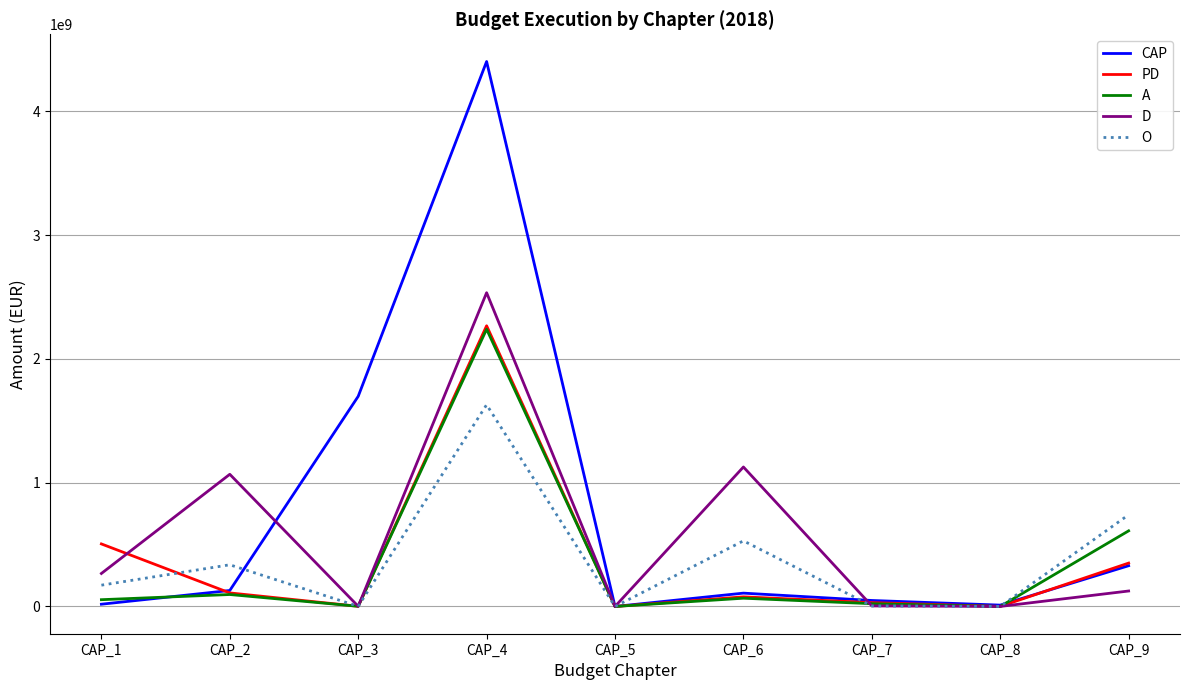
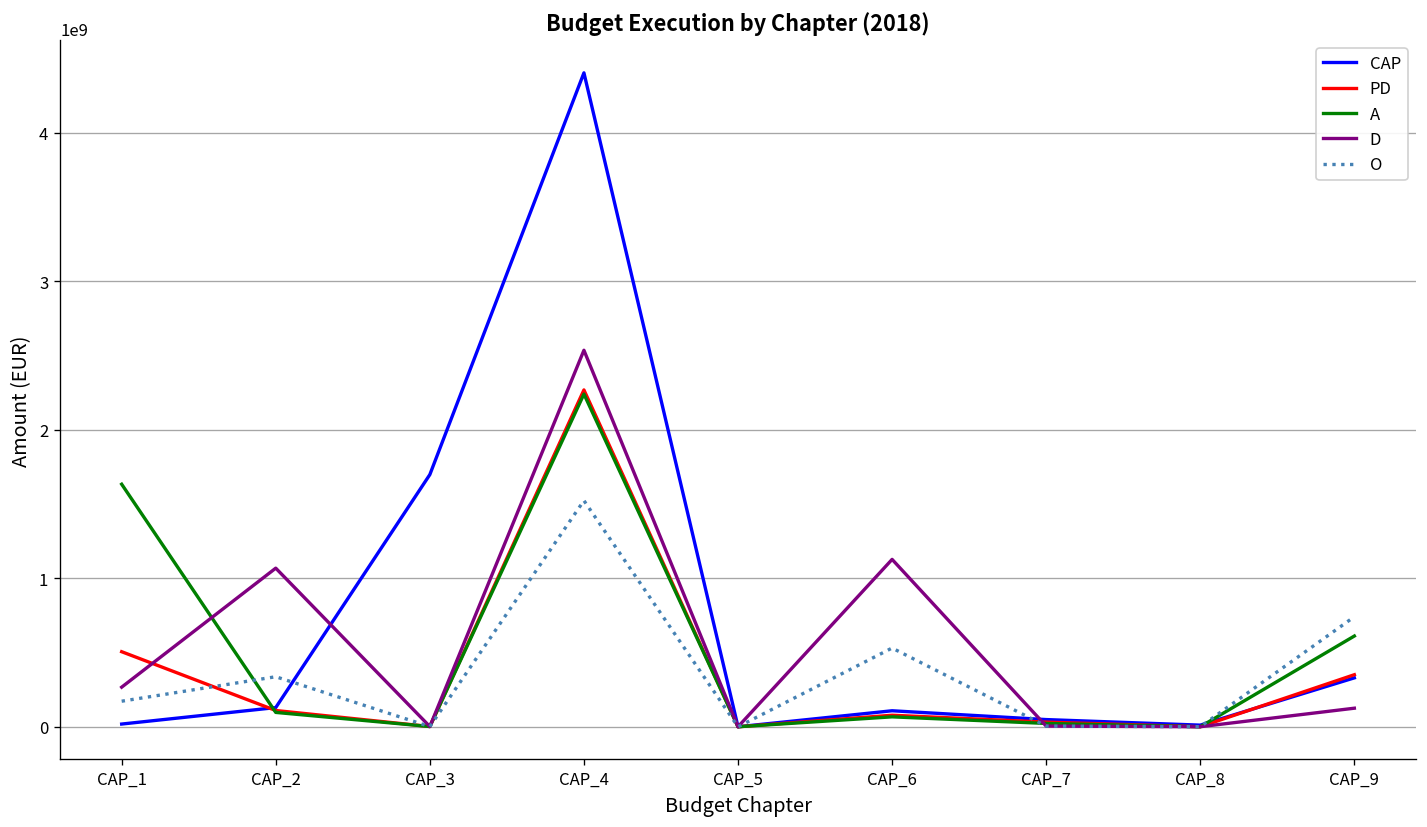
A, CAP_1: 50000000 -> 1630000000
O, CAP_4: 1630000000 -> 1520000000
